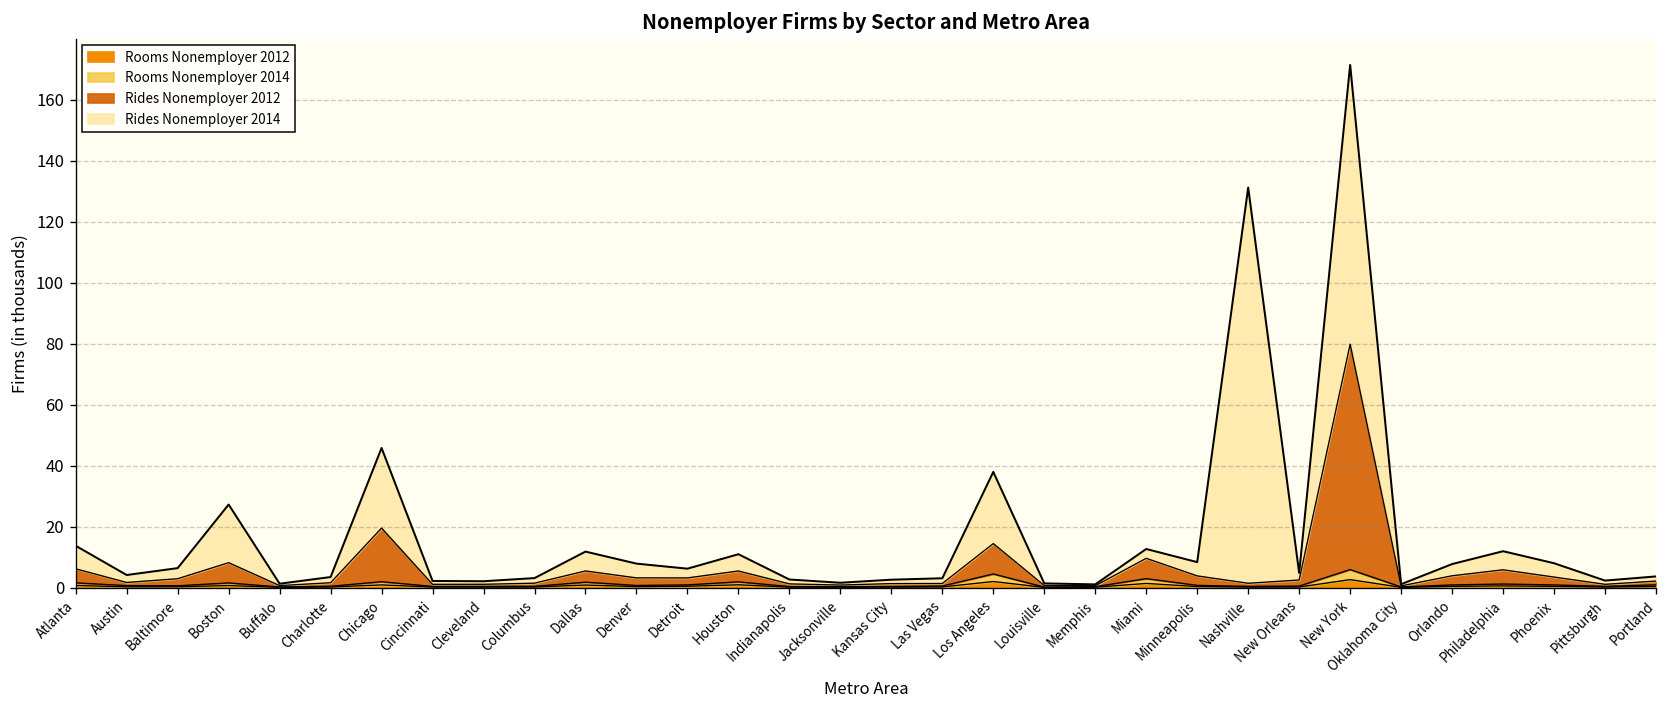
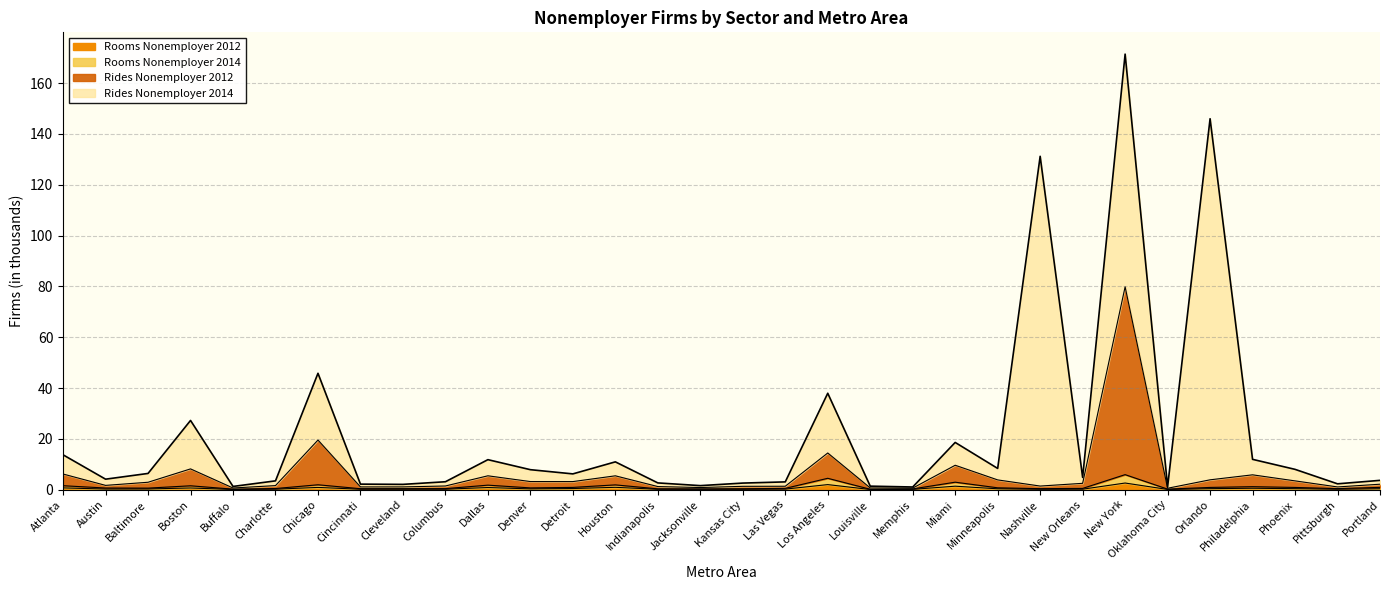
Rides Nonemployer 2014, Miami: 3 -> 9
Rides Nonemployer 2014, Orlando: 4 -> 142
